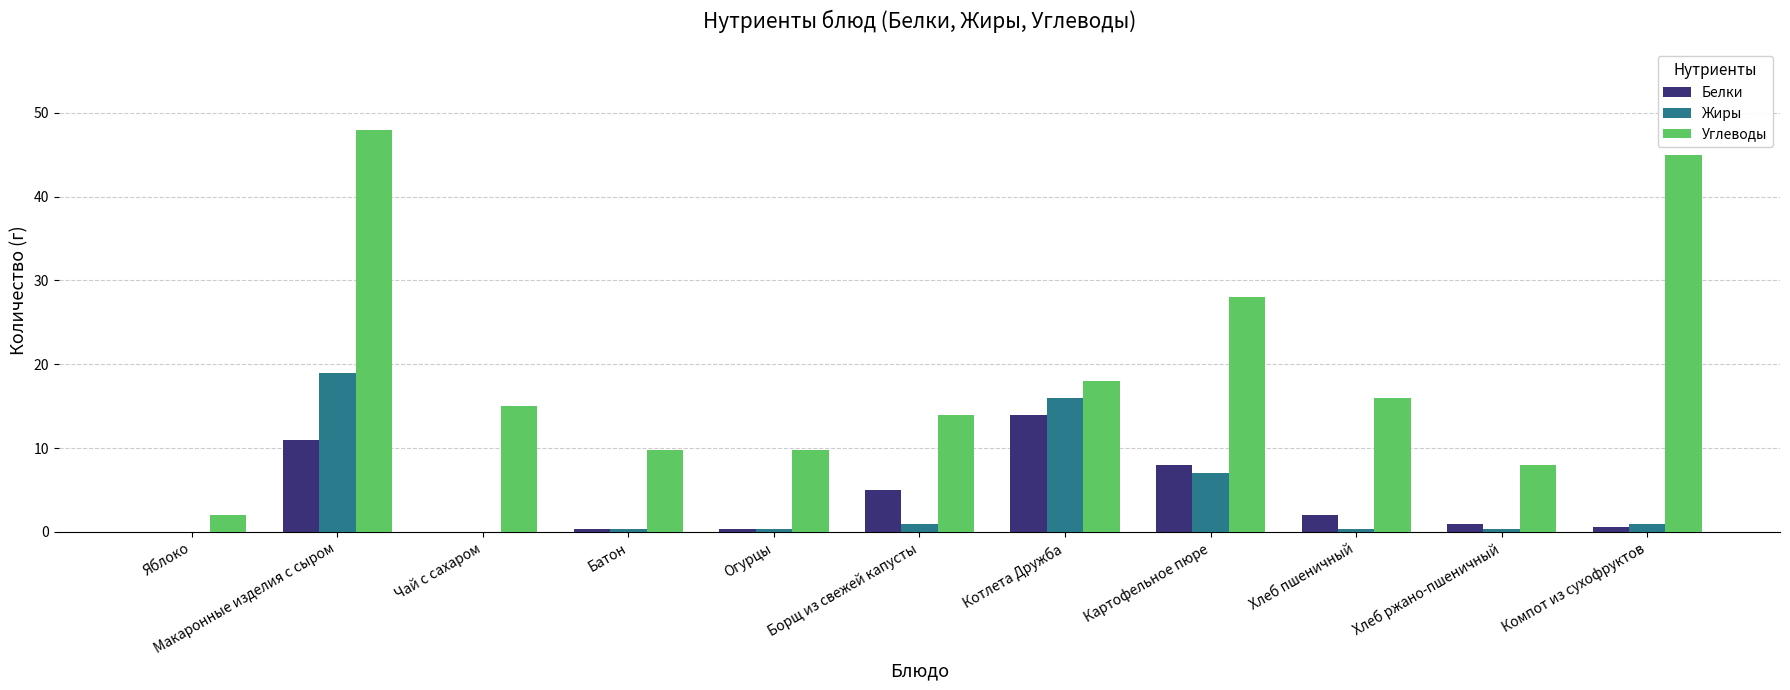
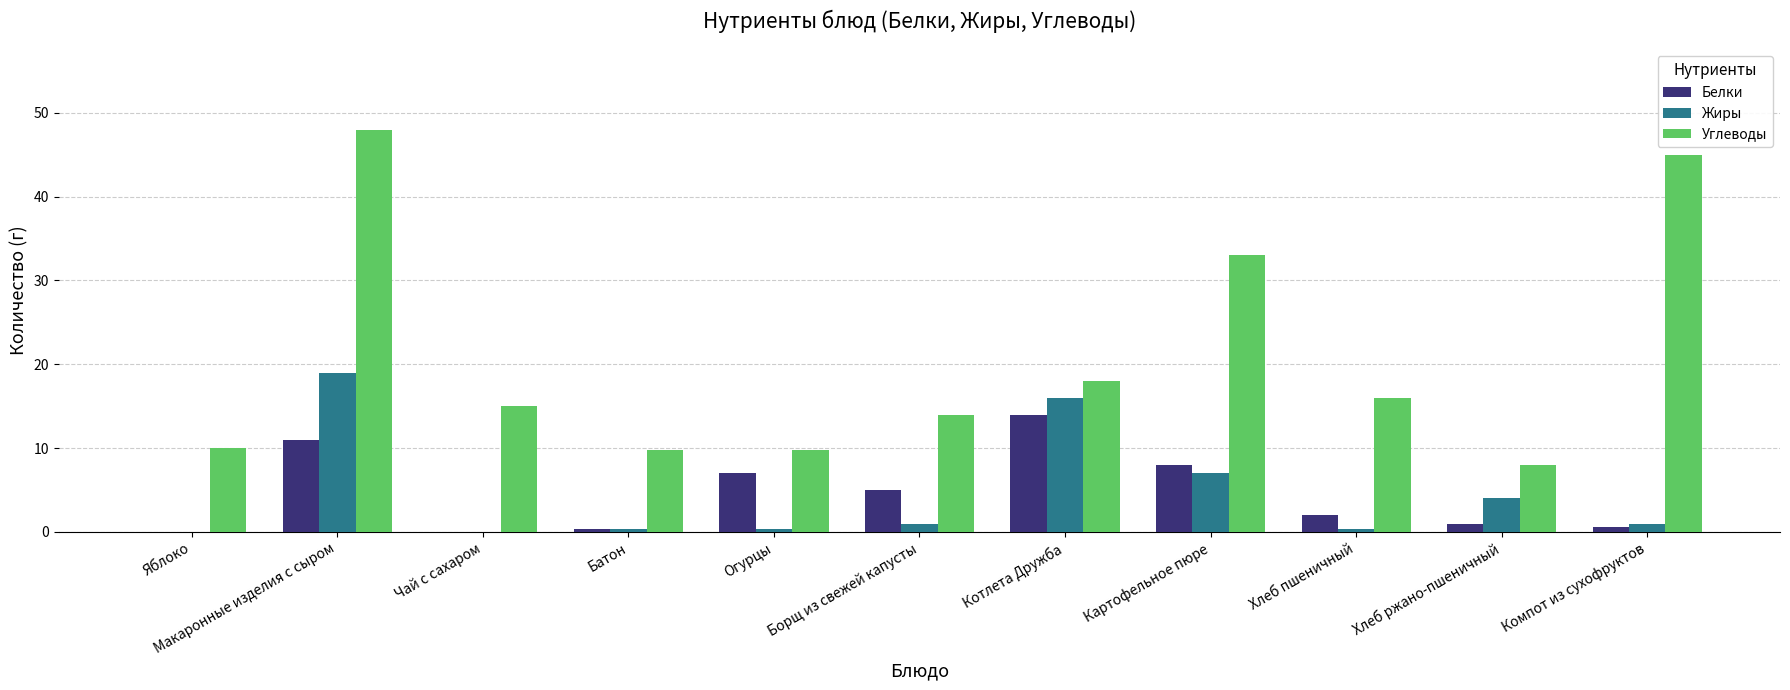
Углеводы, Яблоко: 2 -> 10
Белки, Огурцы: 0 -> 7
Углеводы, Картофельное пюре: 28 -> 33
Жиры, Хлеб ржано-пшеничный: 0 -> 4
